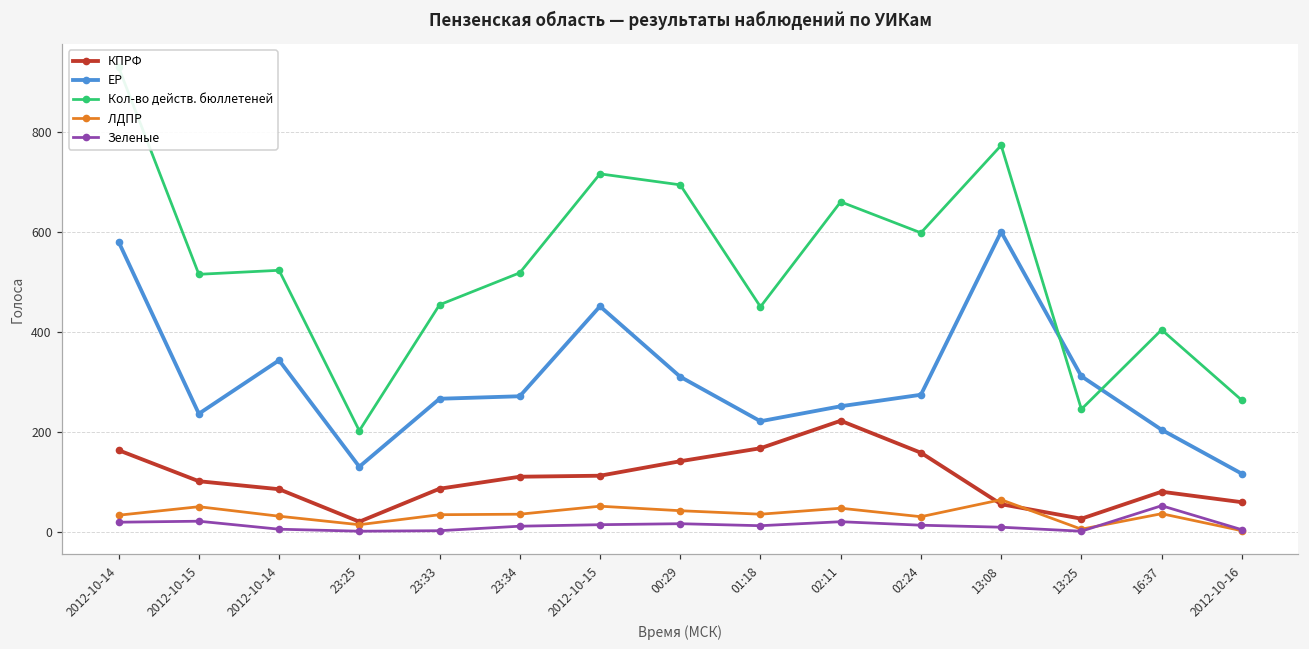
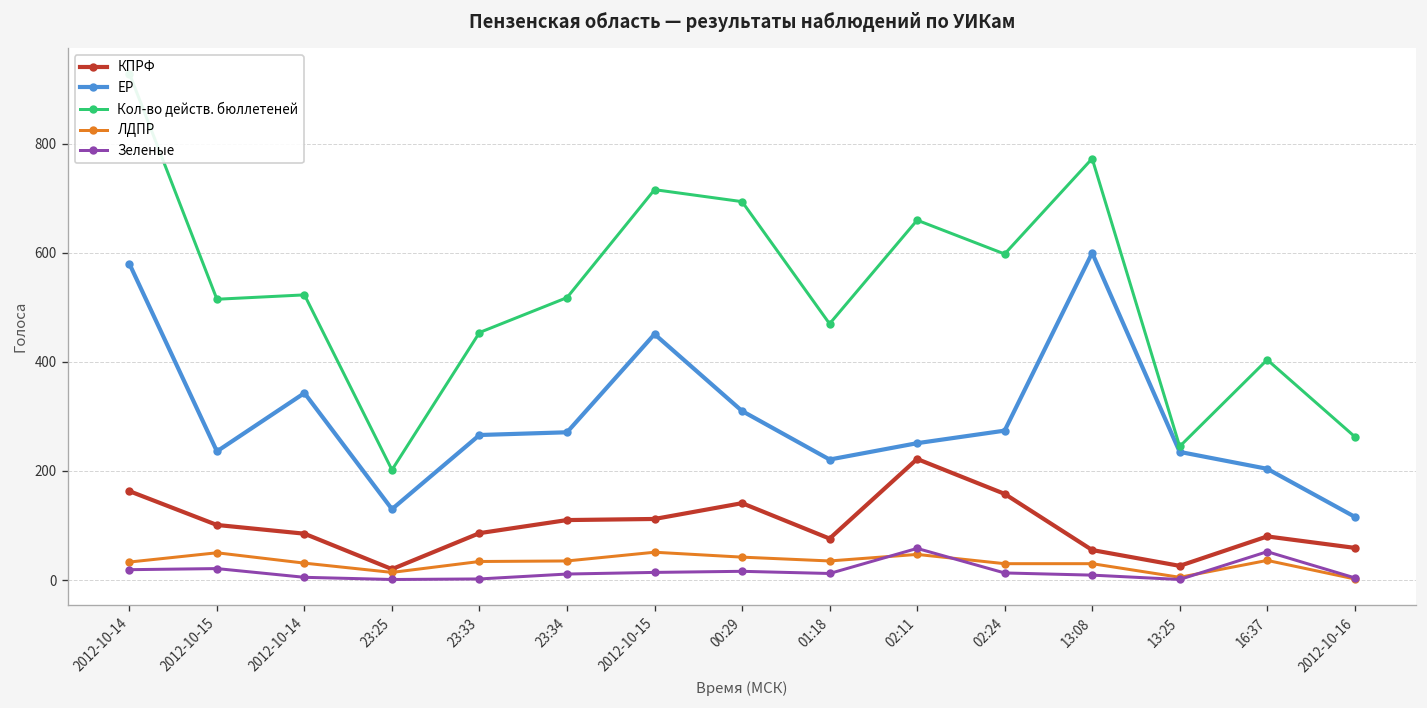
КПРФ, 01:18: 170 -> 80
Кол-во действ. бюллетеней, 01:18: 450 -> 470
Зеленые, 02:11: 20 -> 60
ЛДПР, 13:08: 60 -> 30
ЕР, 13:25: 310 -> 240
